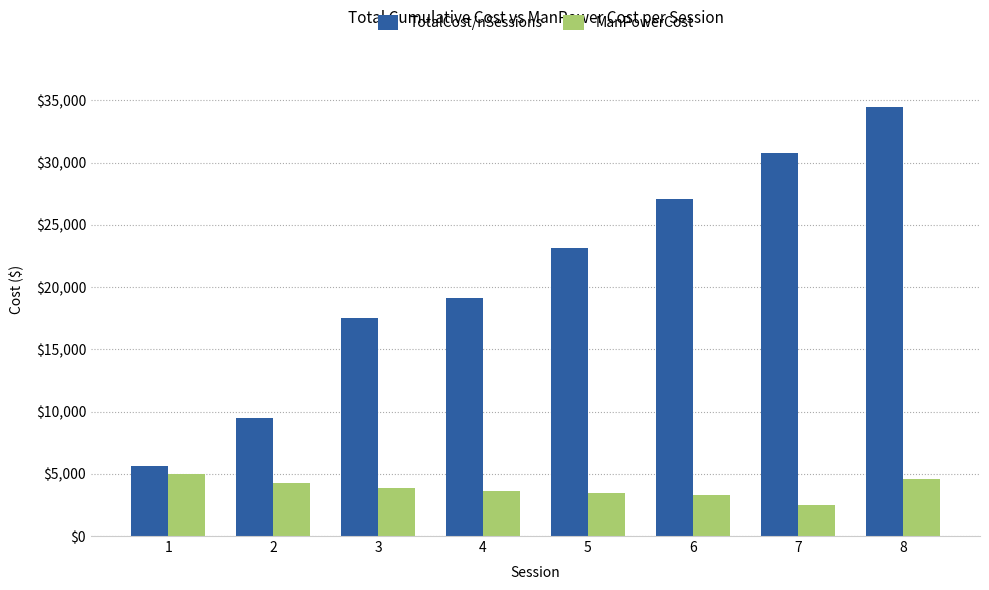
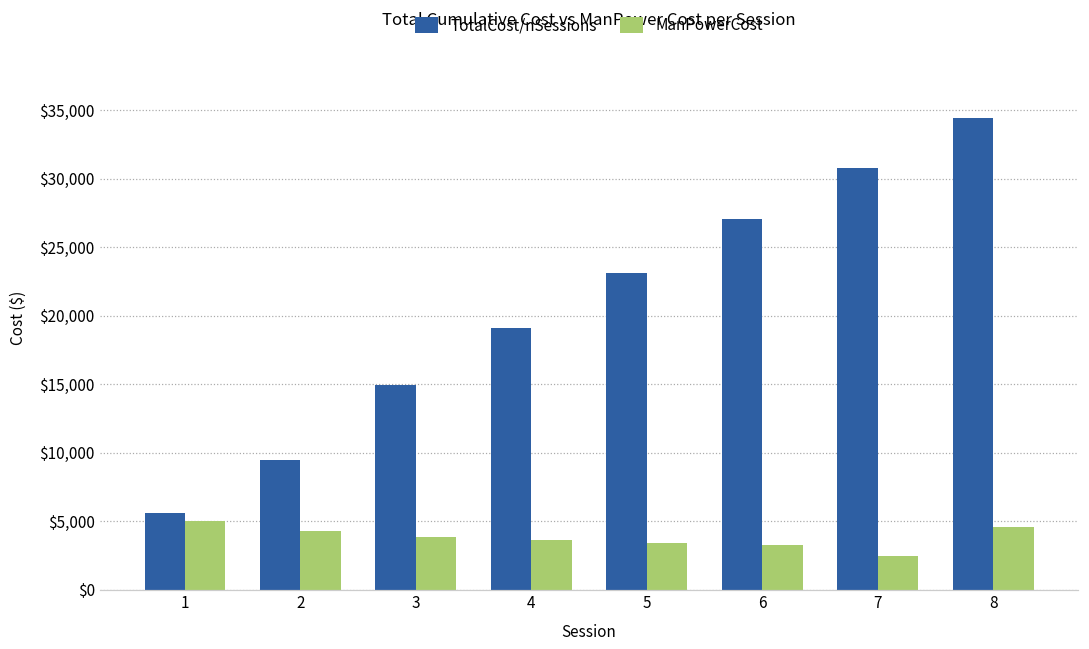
TotalCost/nSessions, 3: $17,600 -> $14,900
